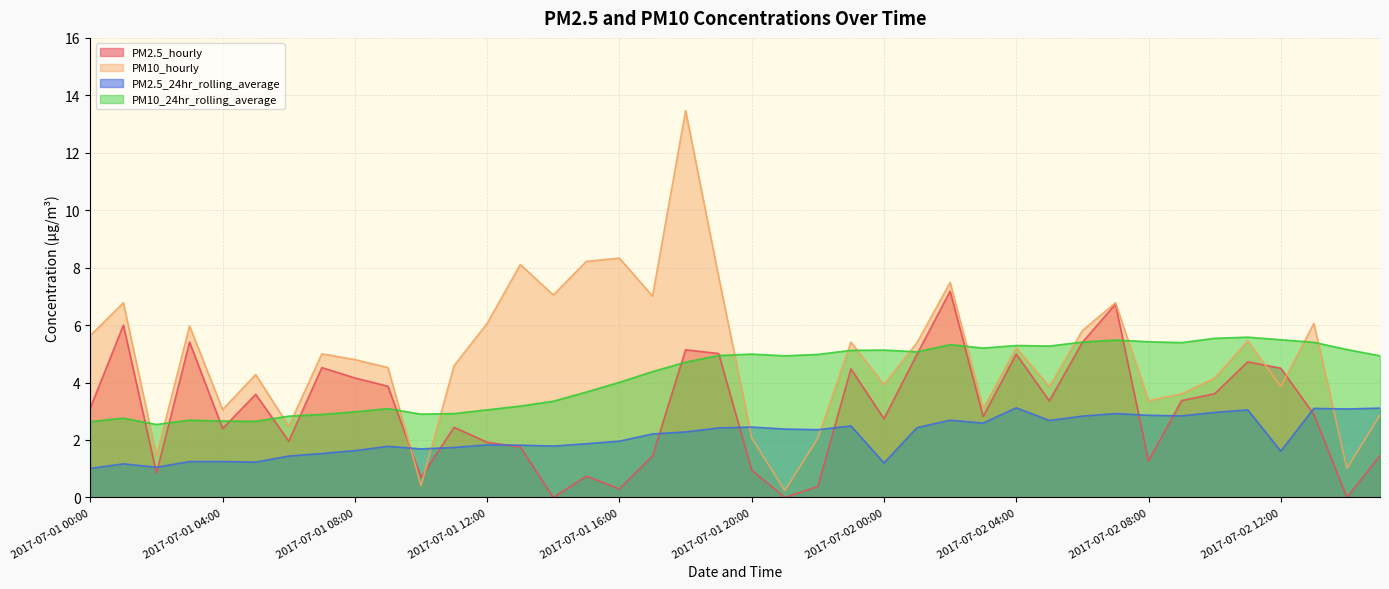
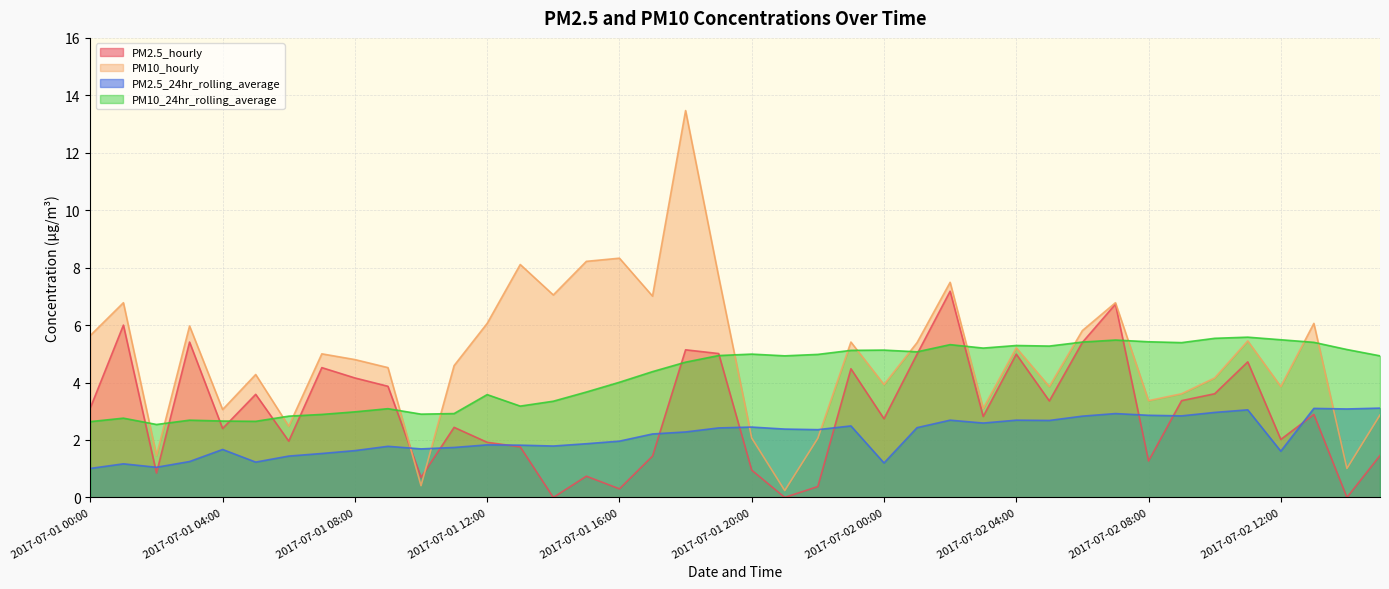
PM2.5_24hr_rolling_average, 2017-07-01 04:00: 1.3 -> 1.7
PM10_24hr_rolling_average, 2017-07-01 12:00: 3.1 -> 3.6
PM2.5_24hr_rolling_average, 2017-07-02 04:00: 3.1 -> 2.7
PM2.5_hourly, 2017-07-02 12:00: 4.5 -> 2.0
